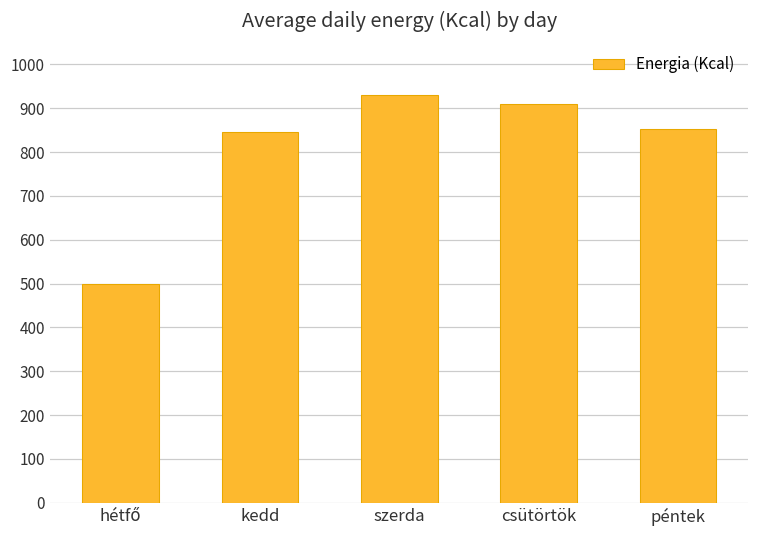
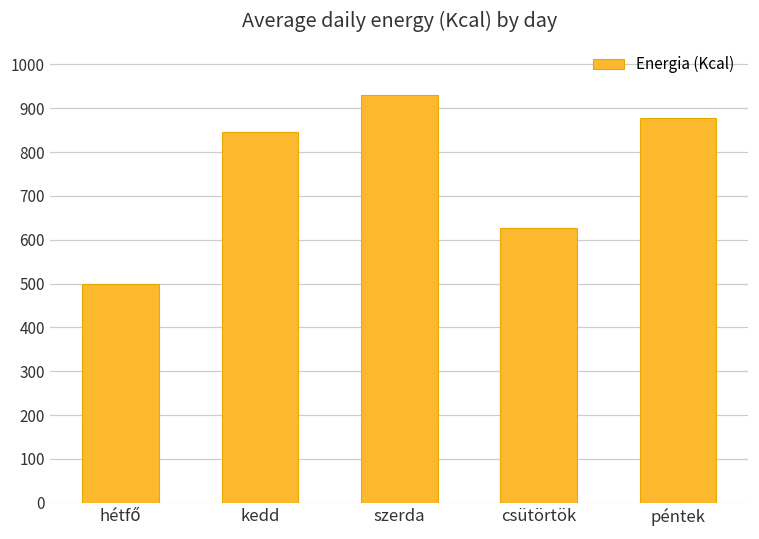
csütörtök: 910 -> 630
péntek: 850 -> 880
